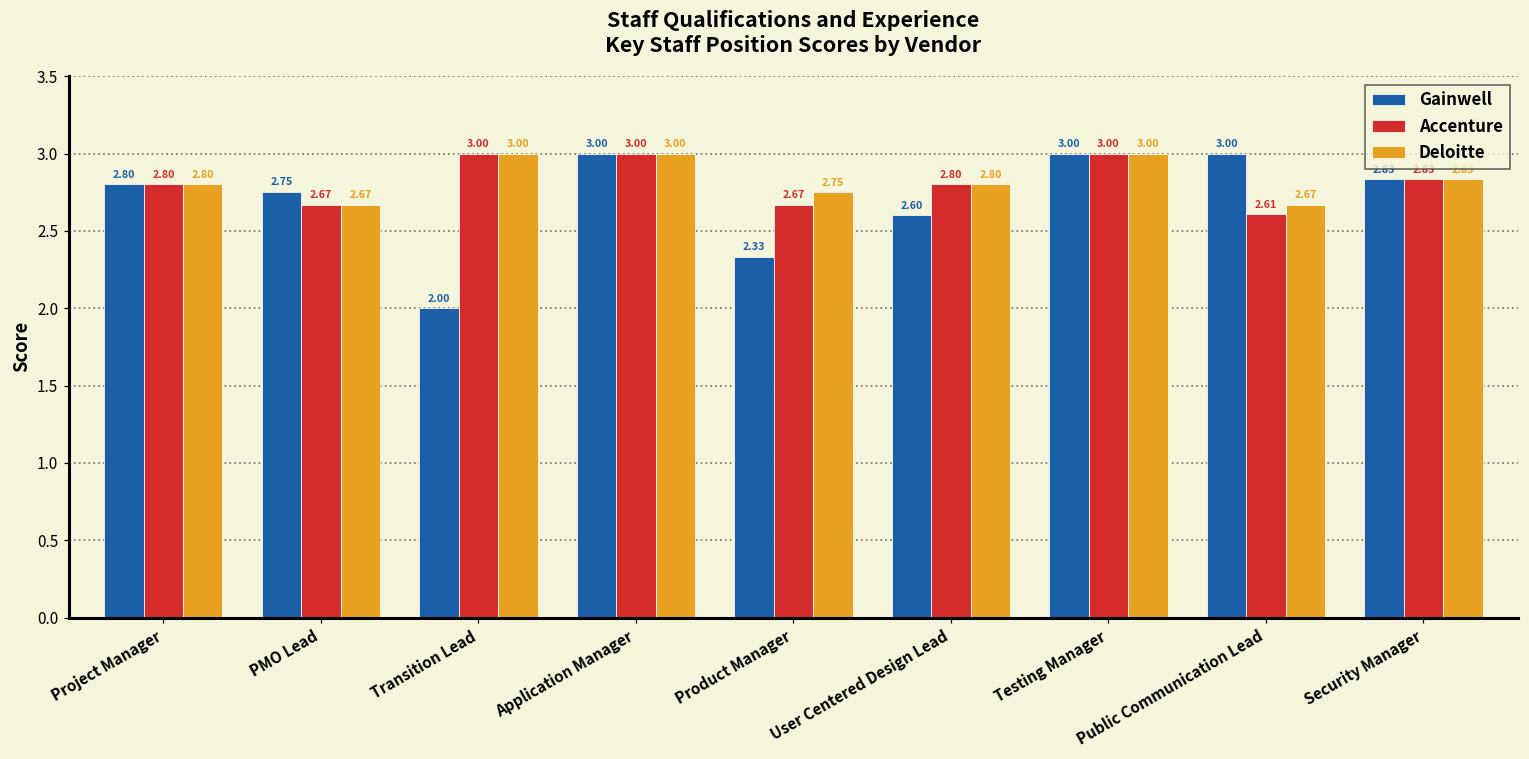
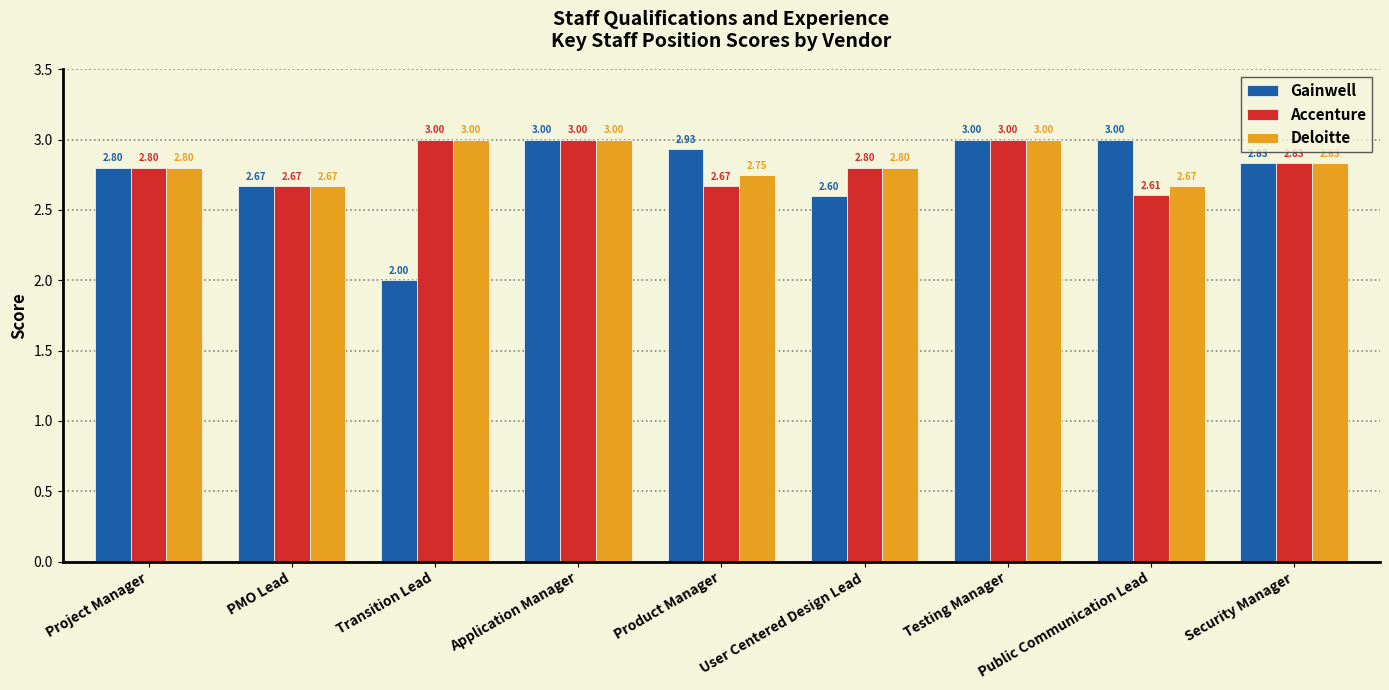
Gainwell, PMO Lead: 2.75 -> 2.67
Gainwell, Product Manager: 2.33 -> 2.93
